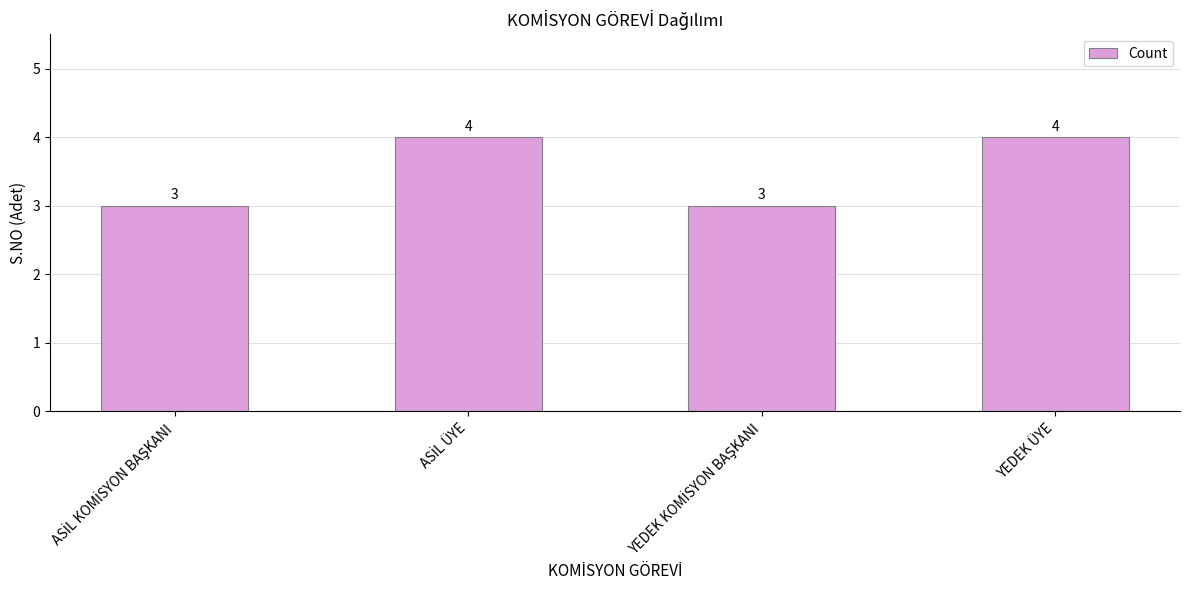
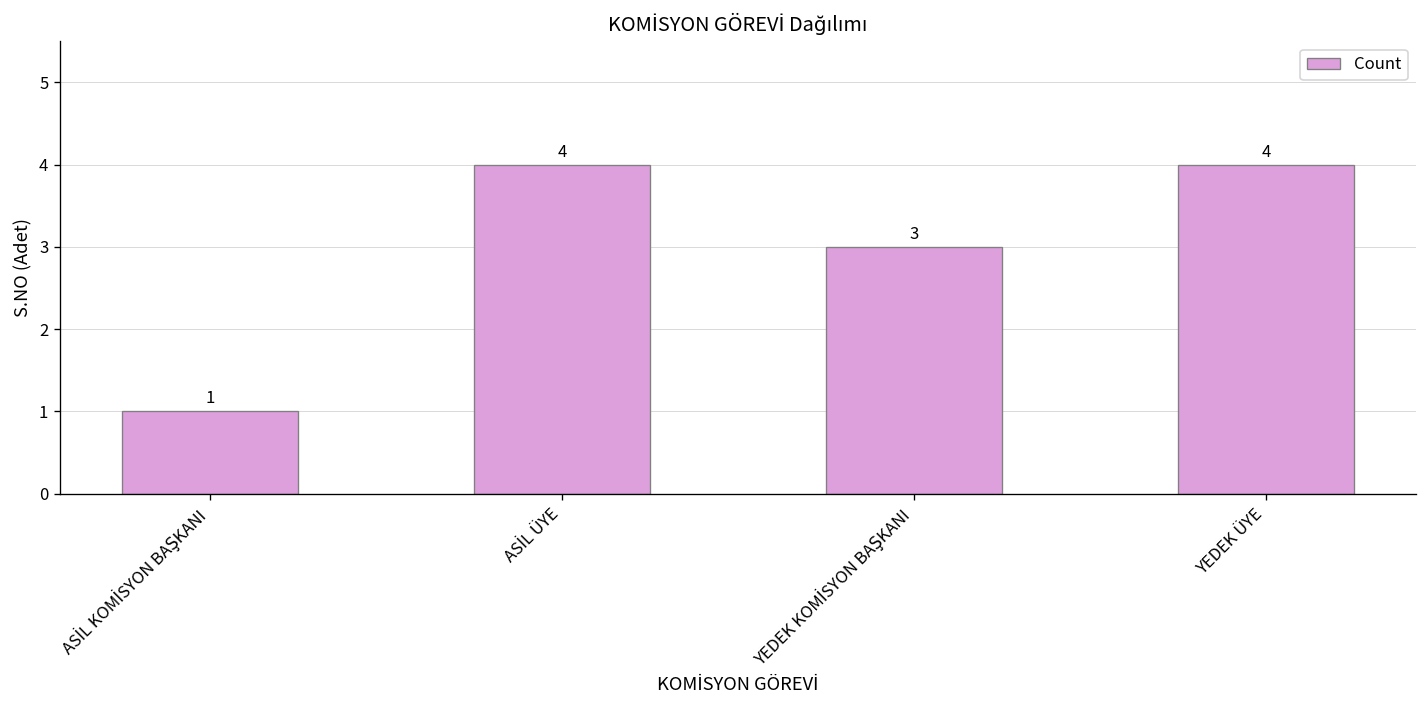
ASİL KOMİSYON BAŞKANI: 3 -> 1
